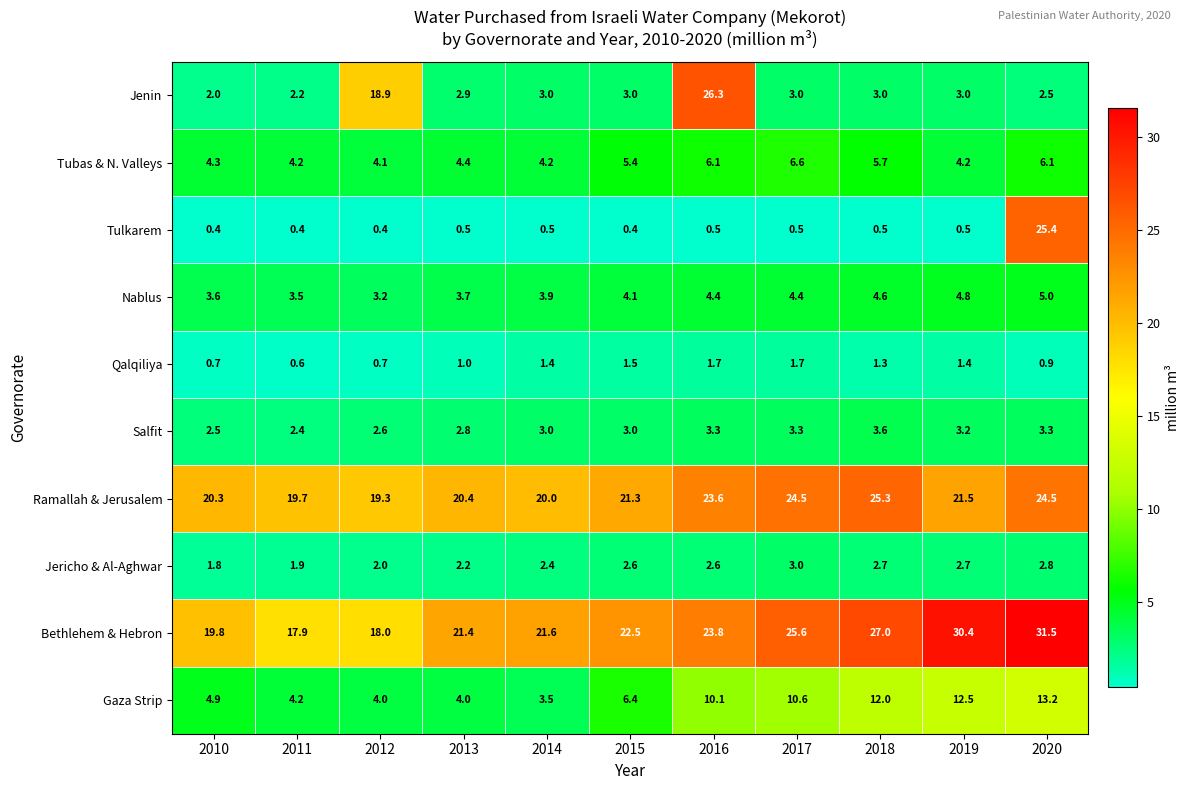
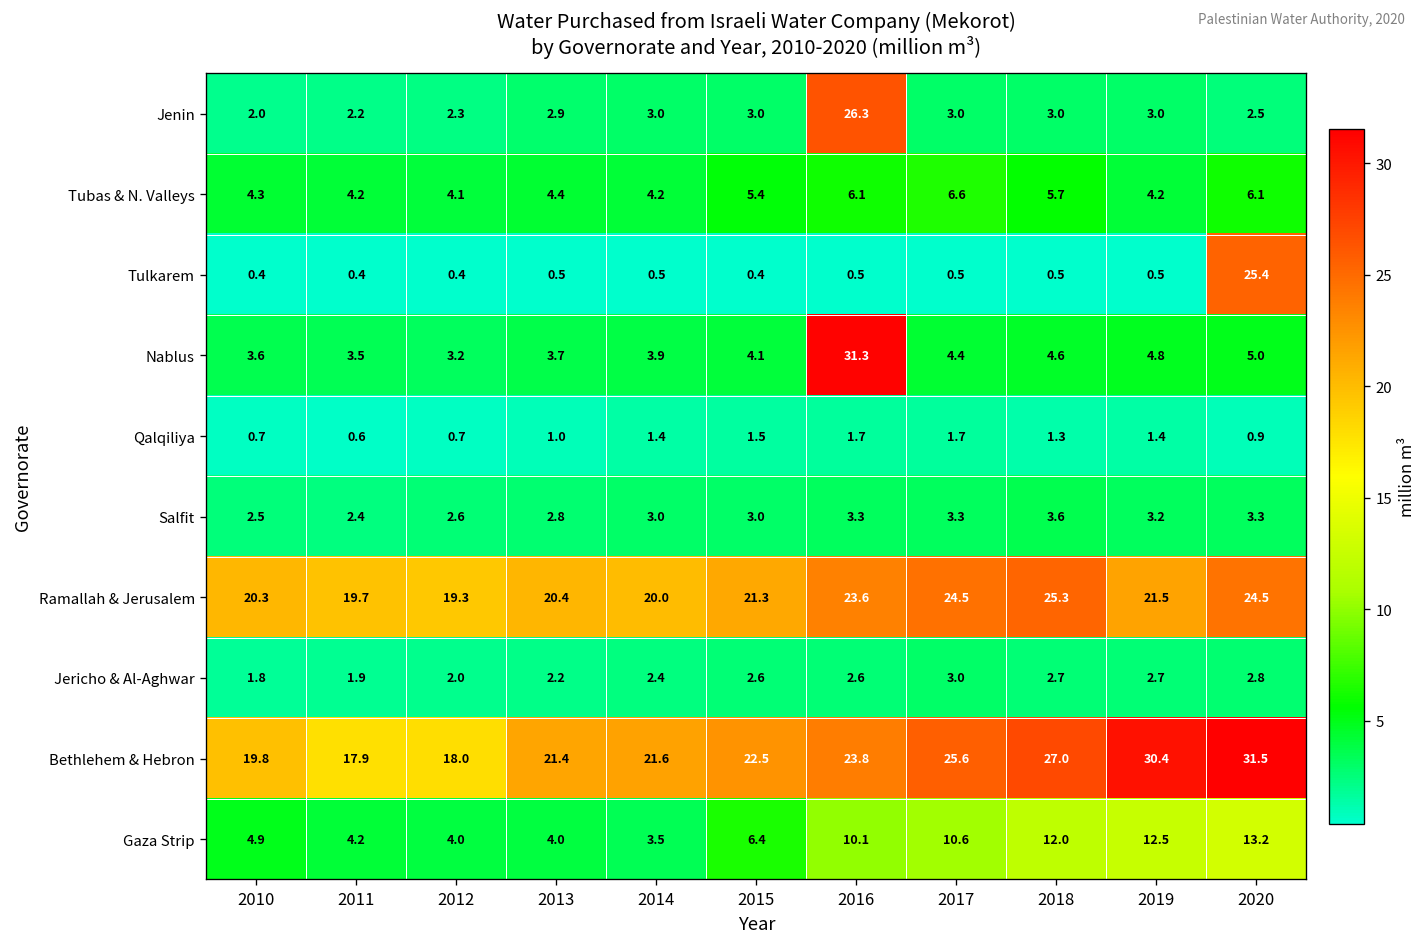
Jenin, 2012: 18.9 -> 2.3
Nablus, 2016: 4.4 -> 31.3
